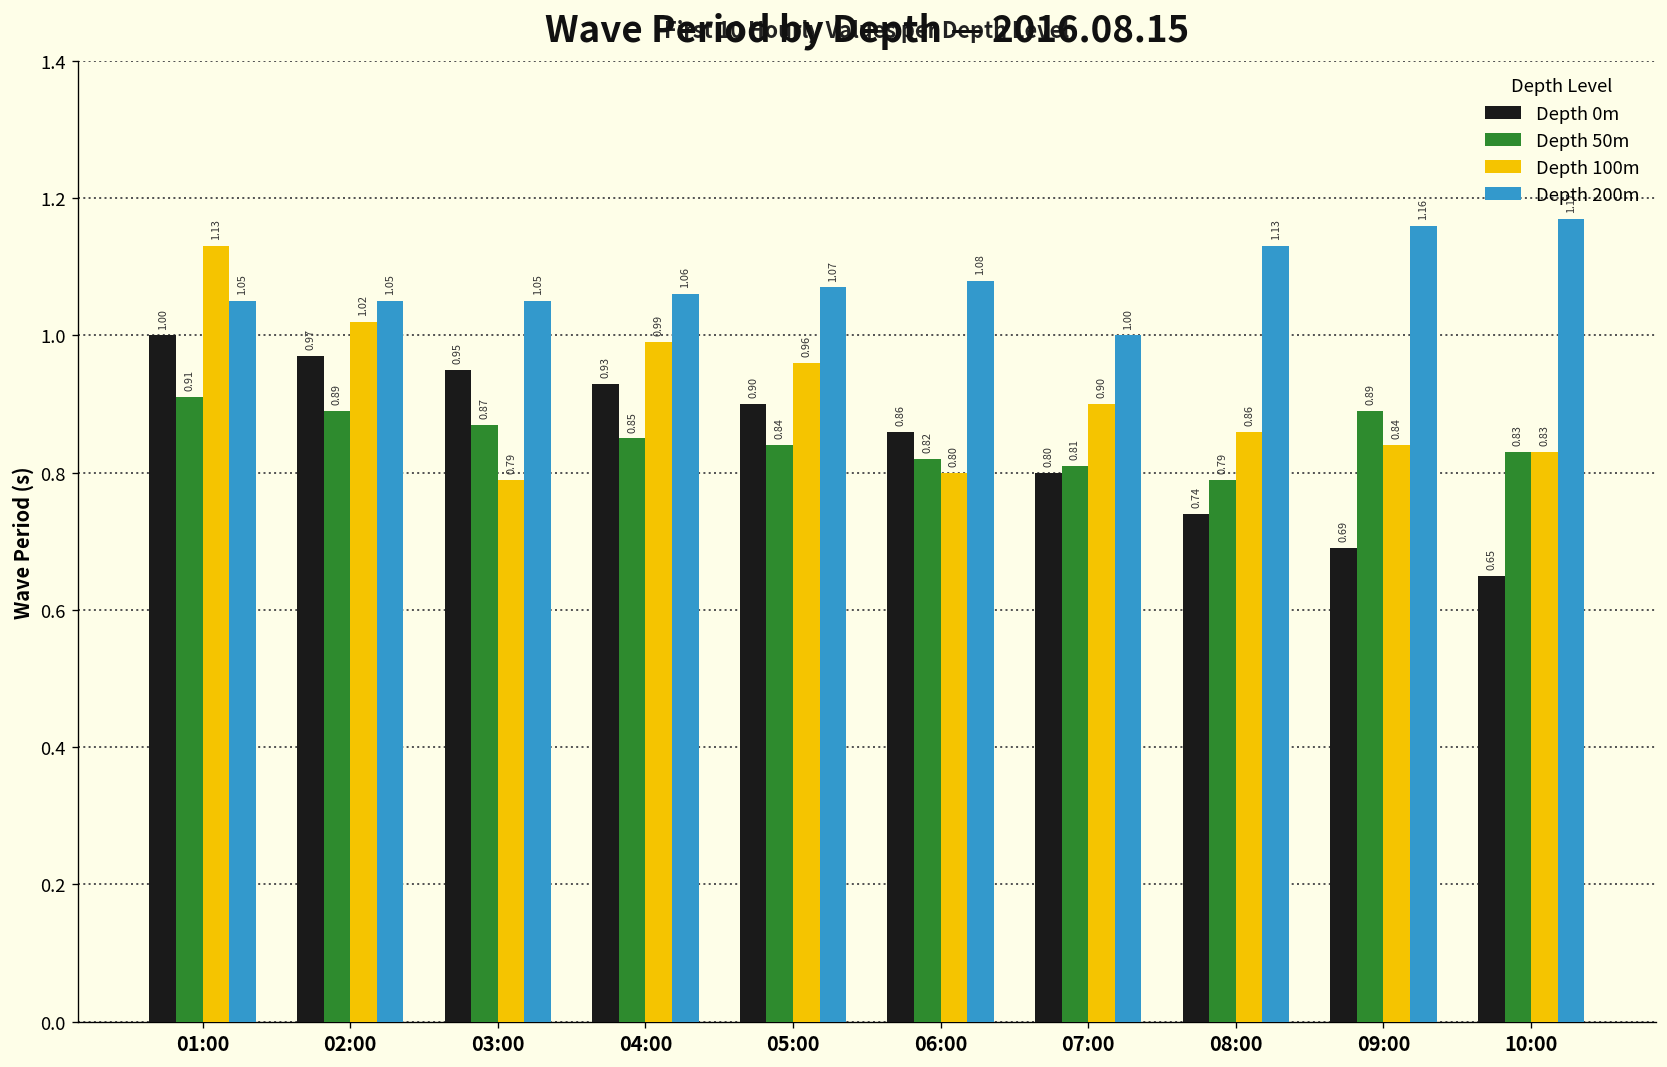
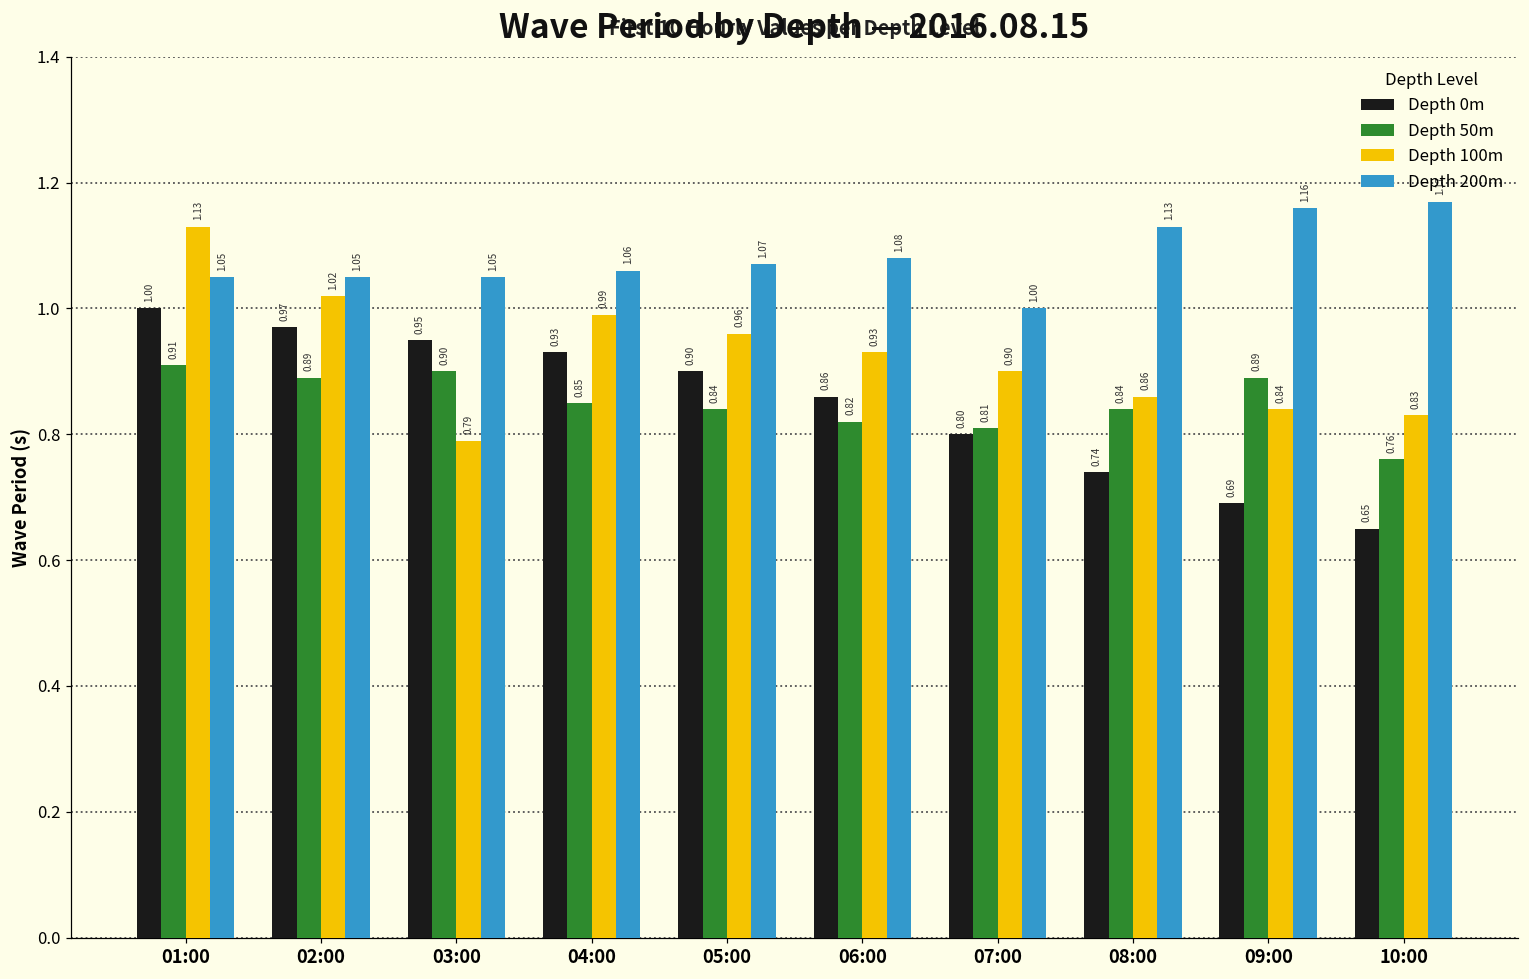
Depth 50m, 03:00: 0.87 -> 0.90
Depth 100m, 06:00: 0.80 -> 0.93
Depth 50m, 08:00: 0.79 -> 0.84
Depth 50m, 10:00: 0.83 -> 0.76
